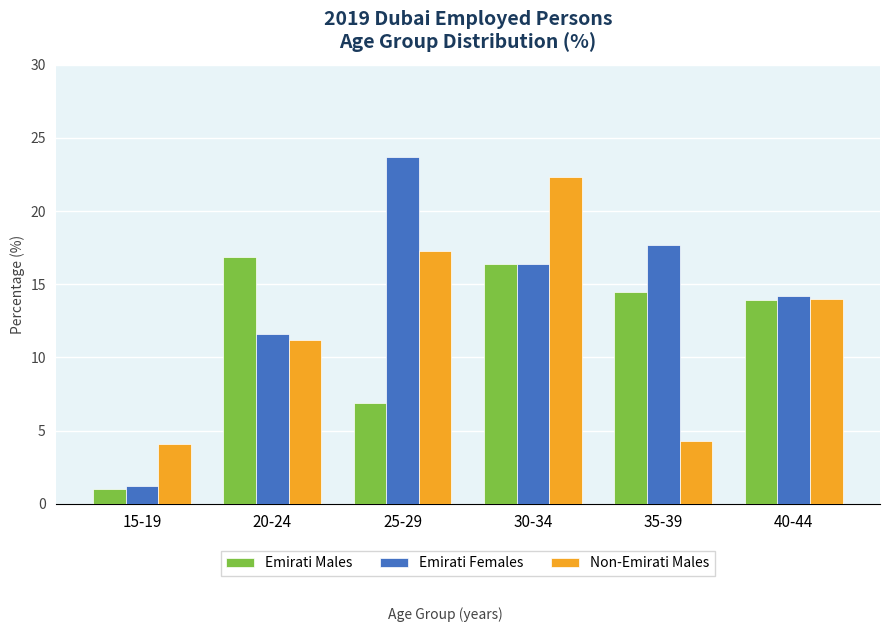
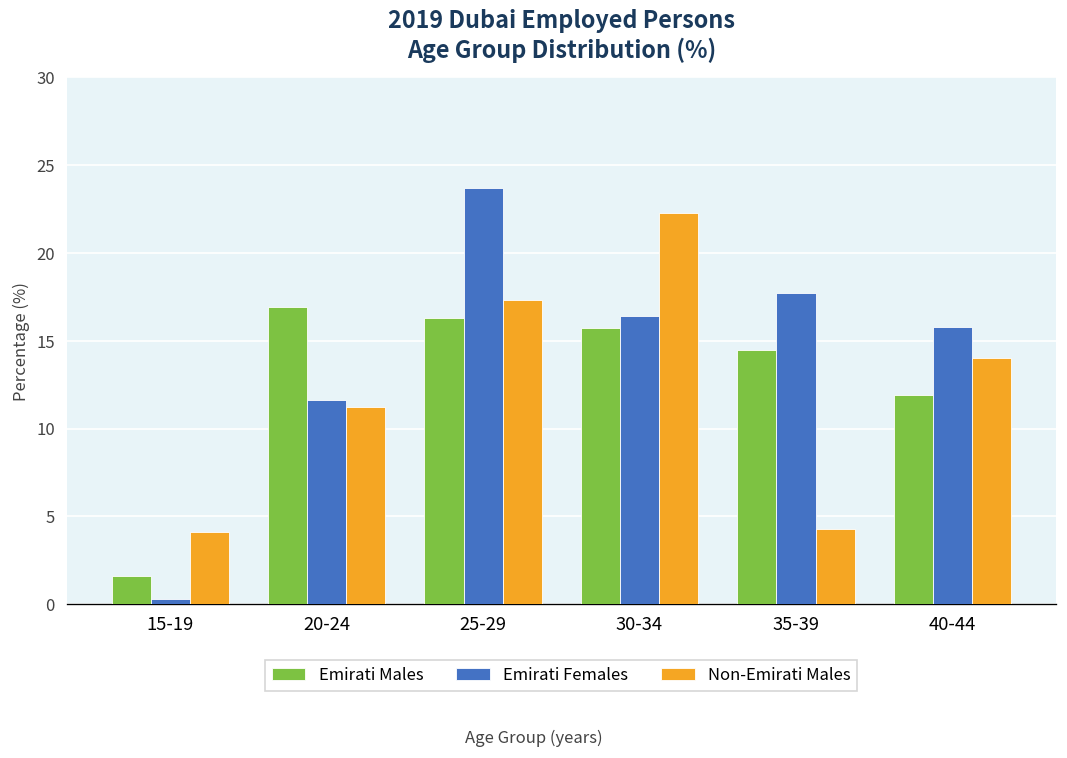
Emirati Males, 15-19: 1.0 -> 1.6
Emirati Females, 15-19: 1.2 -> 0.3
Emirati Males, 25-29: 6.9 -> 16.3
Emirati Males, 30-34: 16.4 -> 15.7
Emirati Males, 40-44: 13.9 -> 11.9
Emirati Females, 40-44: 14.2 -> 15.8
